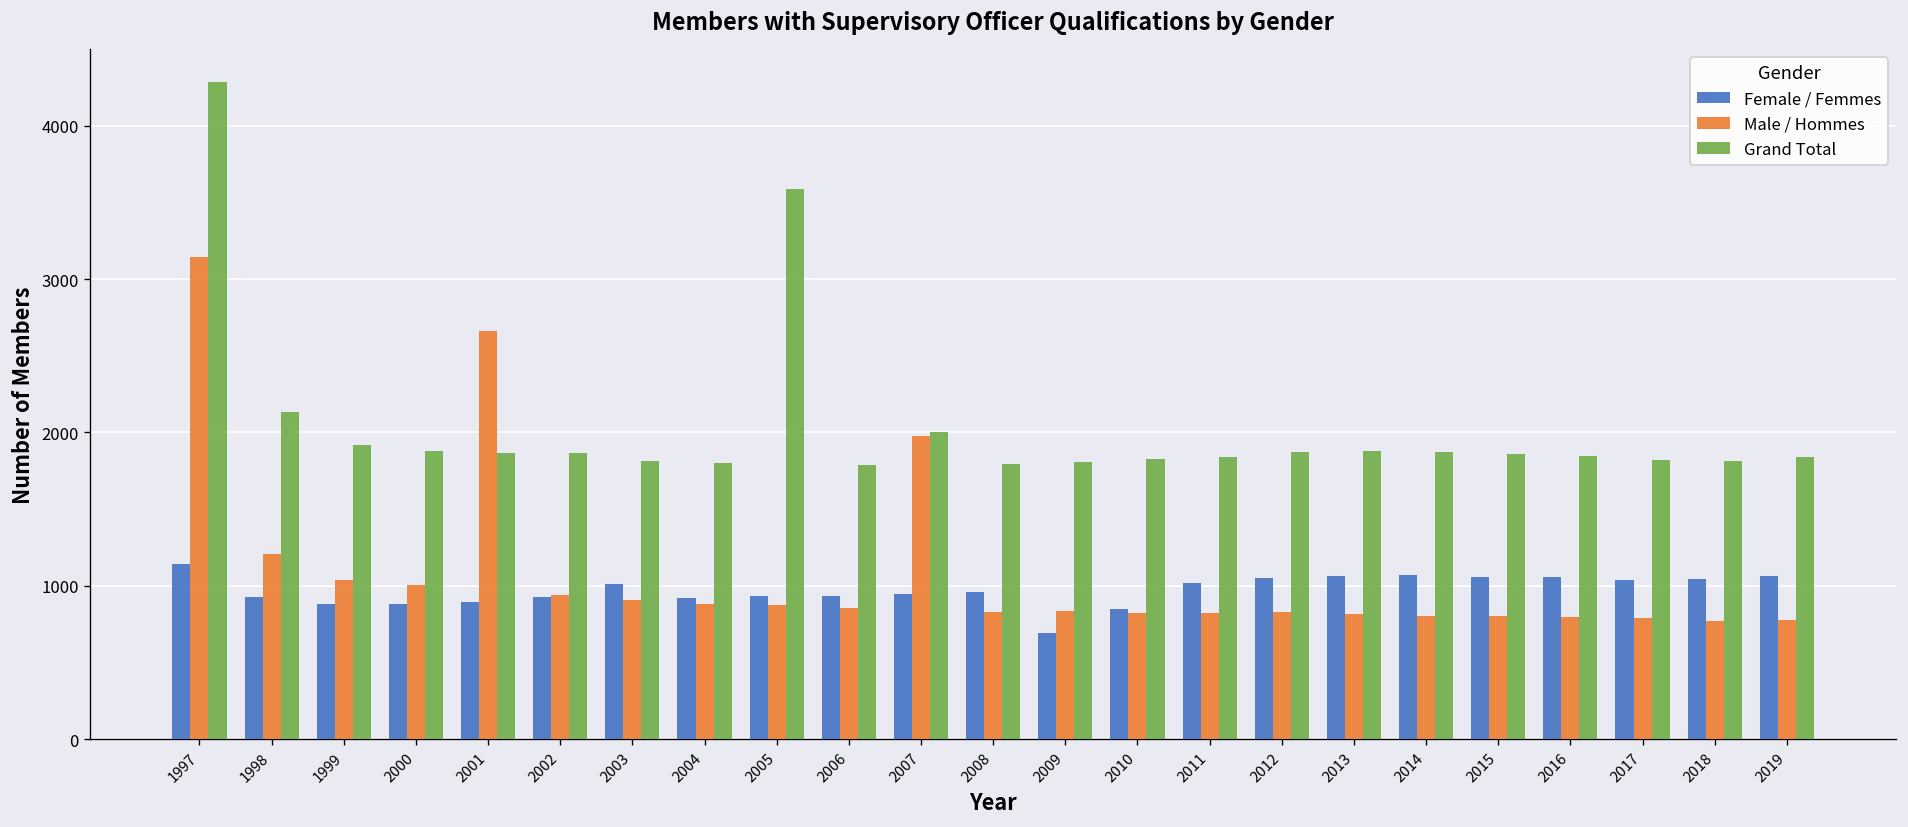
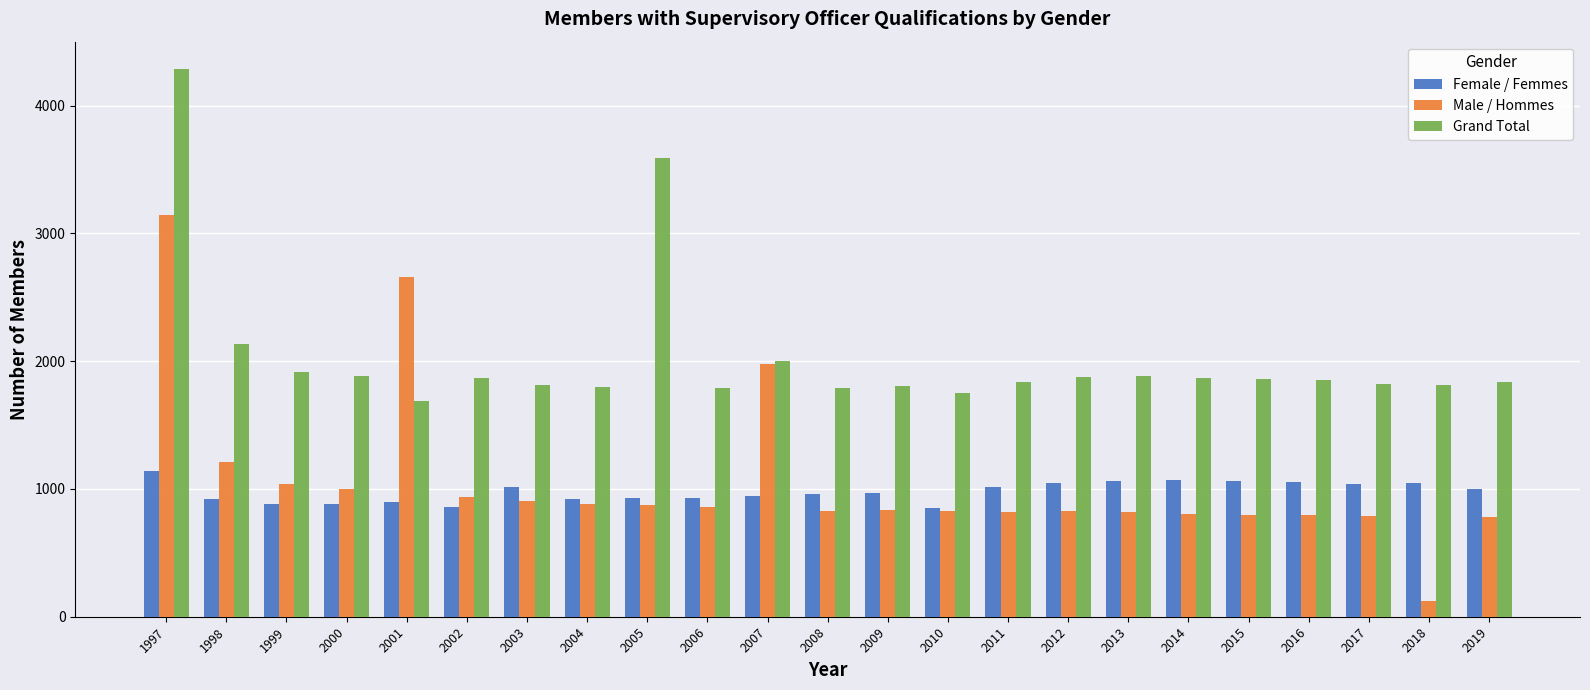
Grand Total, 2001: 1860 -> 1690
Female / Femmes, 2002: 930 -> 860
Female / Femmes, 2009: 690 -> 970
Grand Total, 2010: 1830 -> 1750
Male / Hommes, 2018: 770 -> 120
Female / Femmes, 2019: 1060 -> 1000
